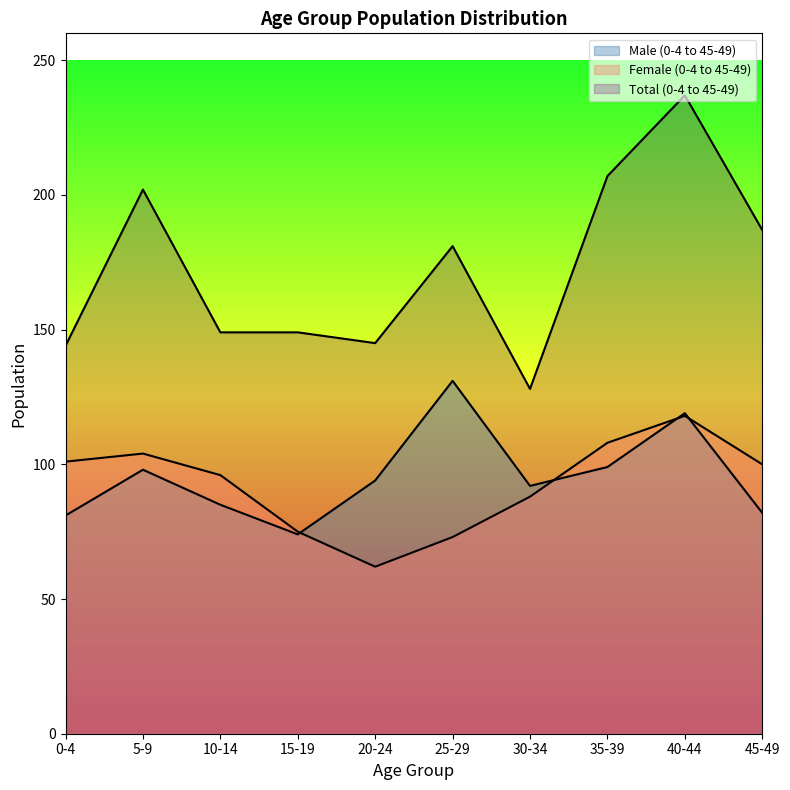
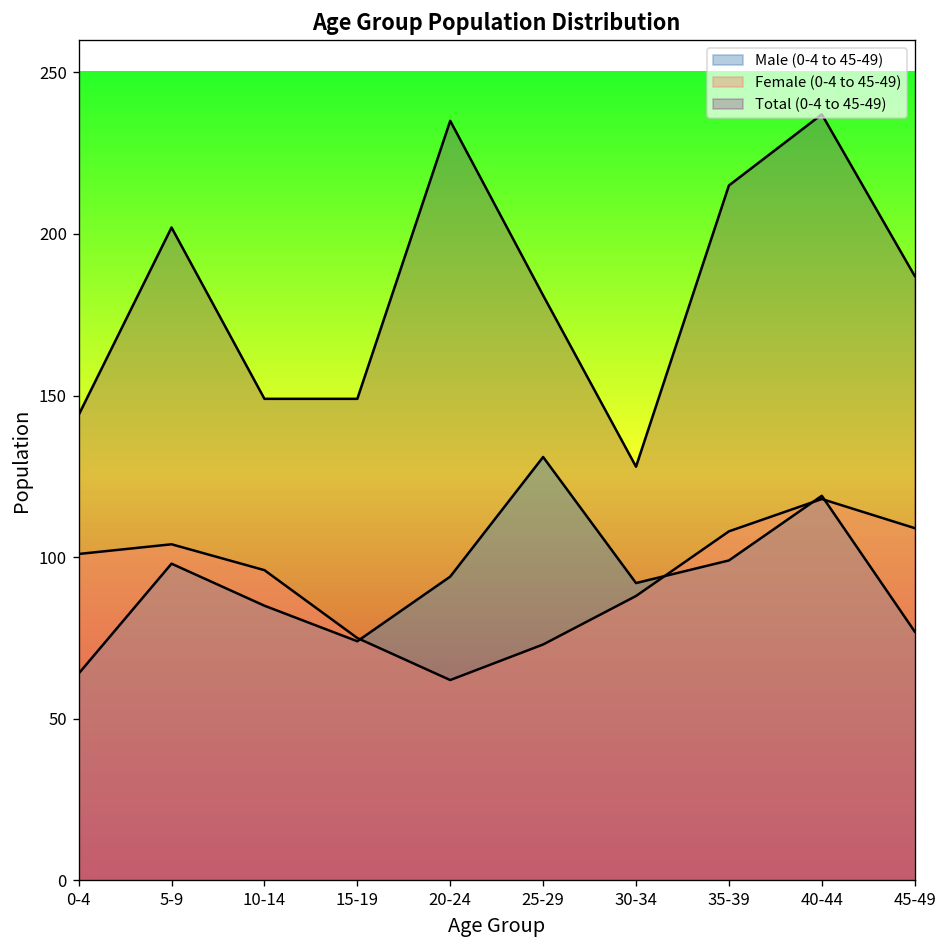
Male (0-4 to 45-49), 0-4: 81 -> 64
Total (0-4 to 45-49), 20-24: 145 -> 235
Total (0-4 to 45-49), 35-39: 207 -> 215
Male (0-4 to 45-49), 45-49: 82 -> 77
Female (0-4 to 45-49), 45-49: 100 -> 109
